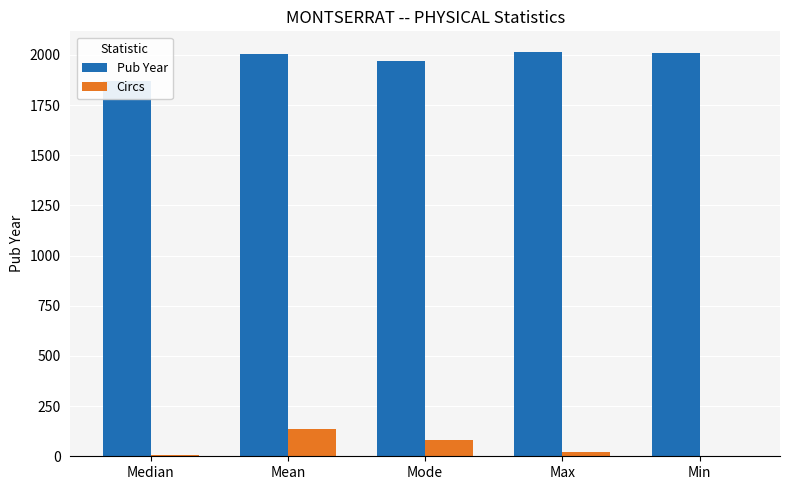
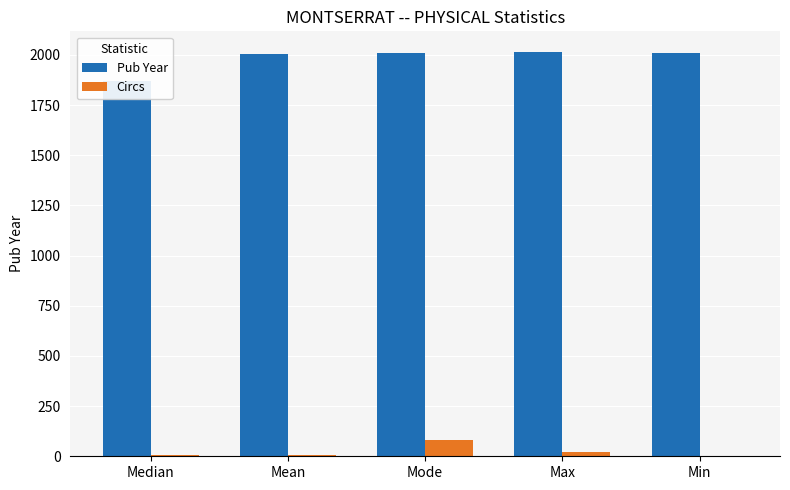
Circs, Mean: 140 -> 10
Pub Year, Mode: 1970 -> 2010
